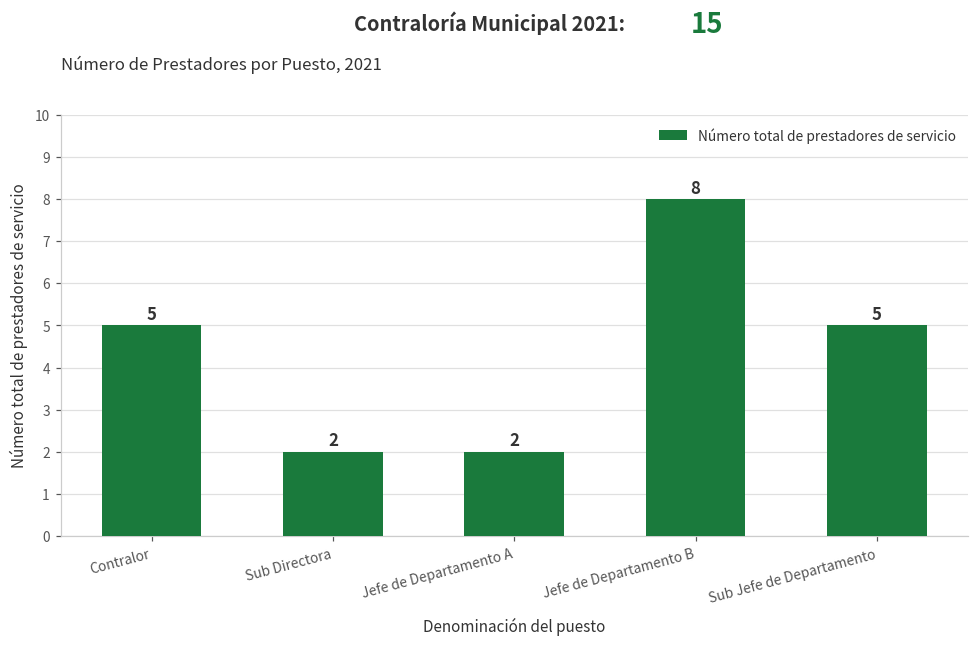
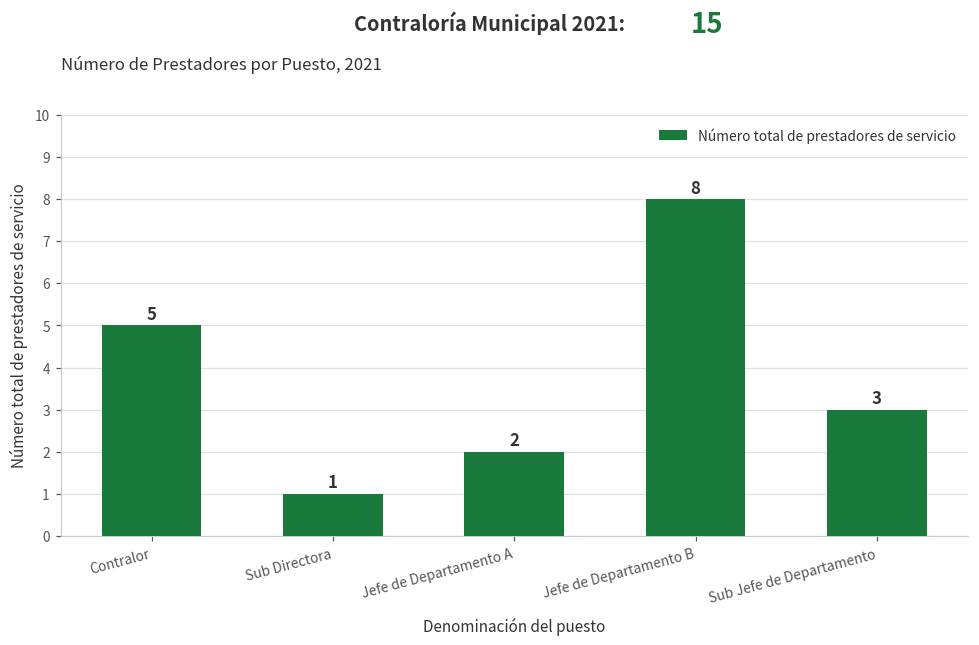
Sub Directora: 2 -> 1
Sub Jefe de Departamento: 5 -> 3
